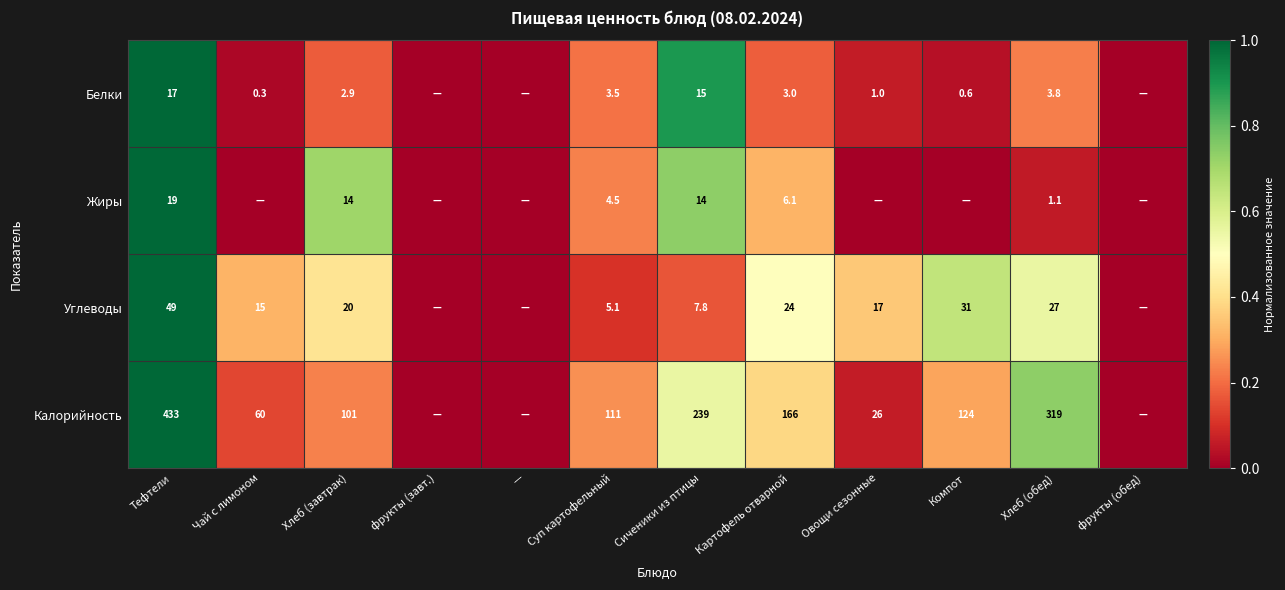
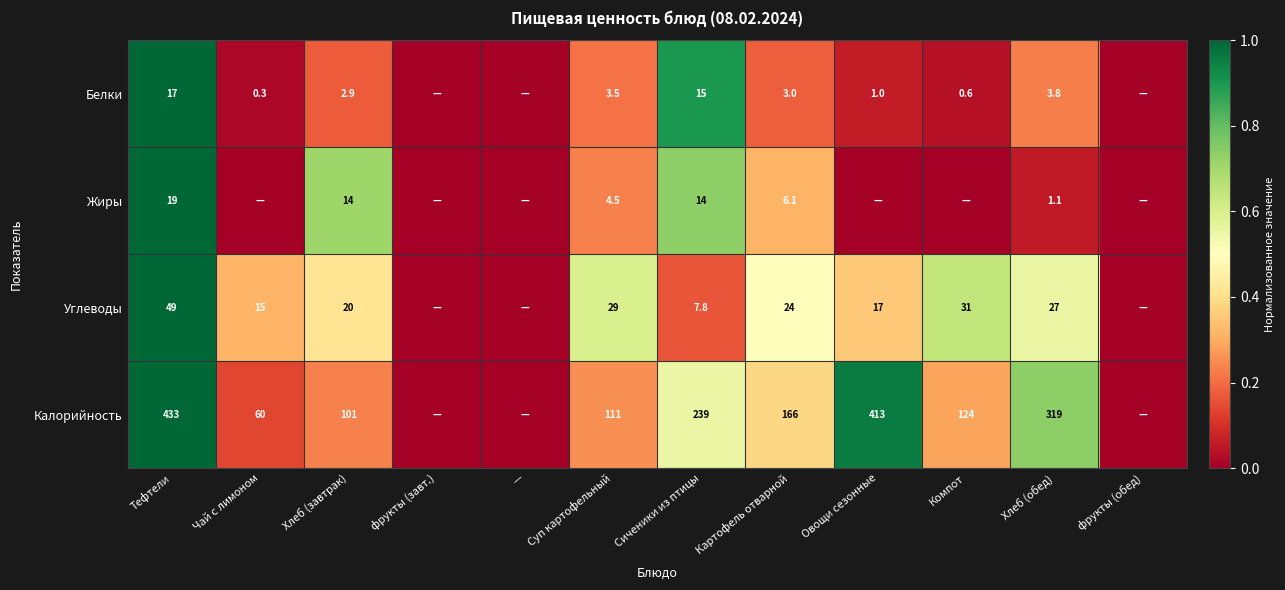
Углеводы, Суп картофельный: 5.1 -> 29
Калорийность, Овощи сезонные: 26 -> 413
